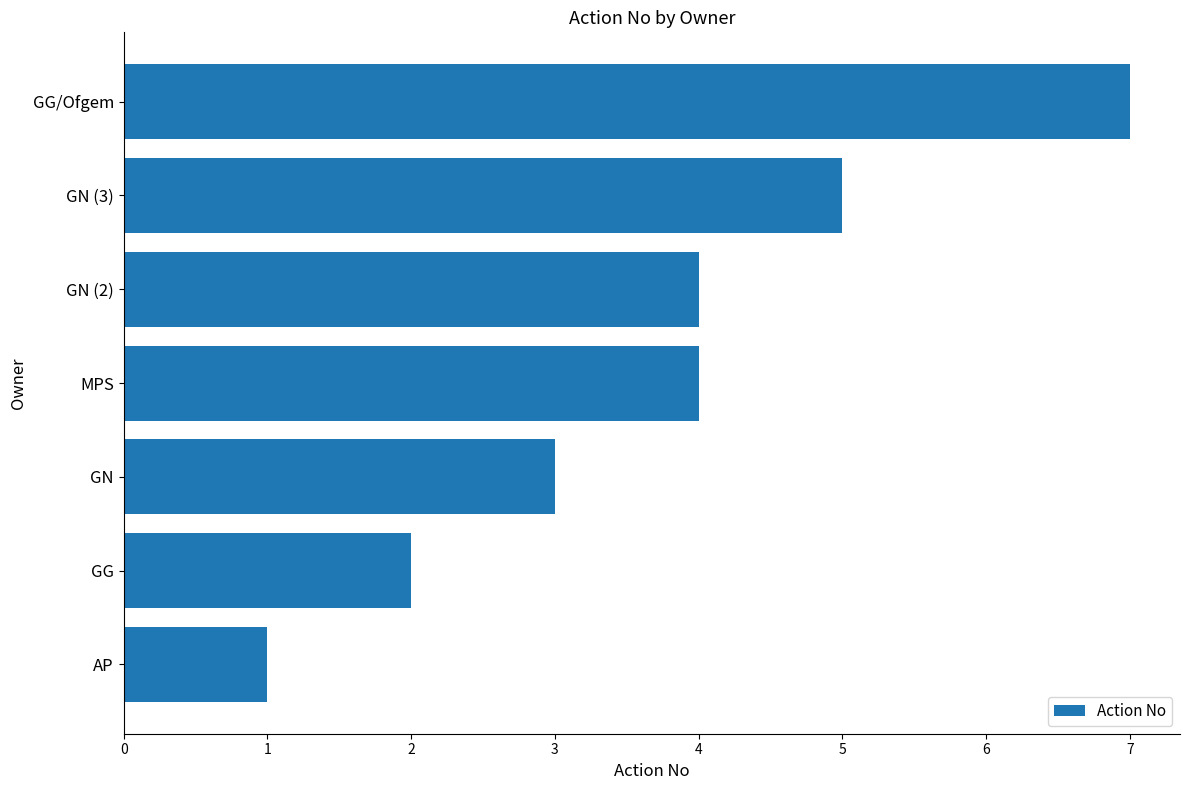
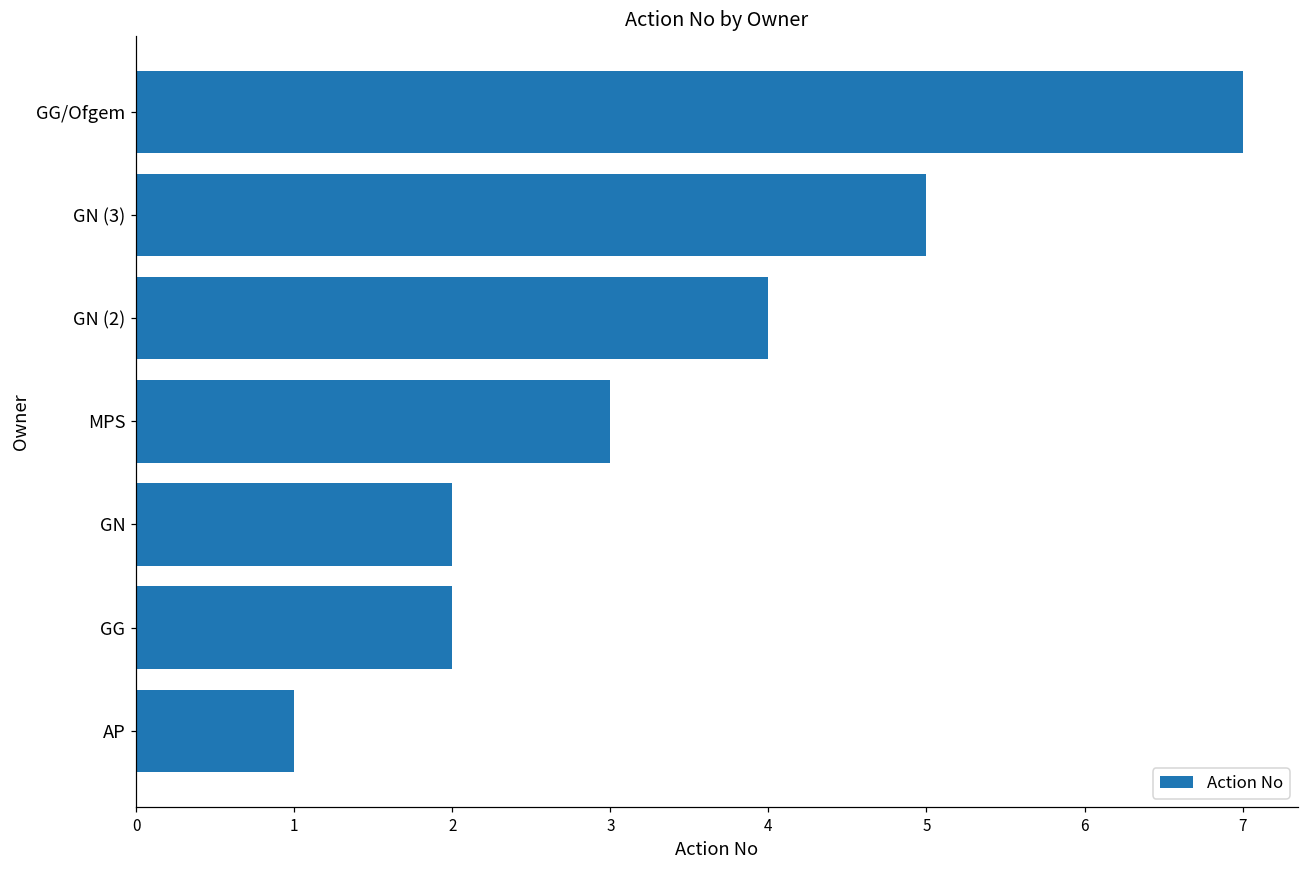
MPS: 4 -> 3
GN: 3 -> 2
